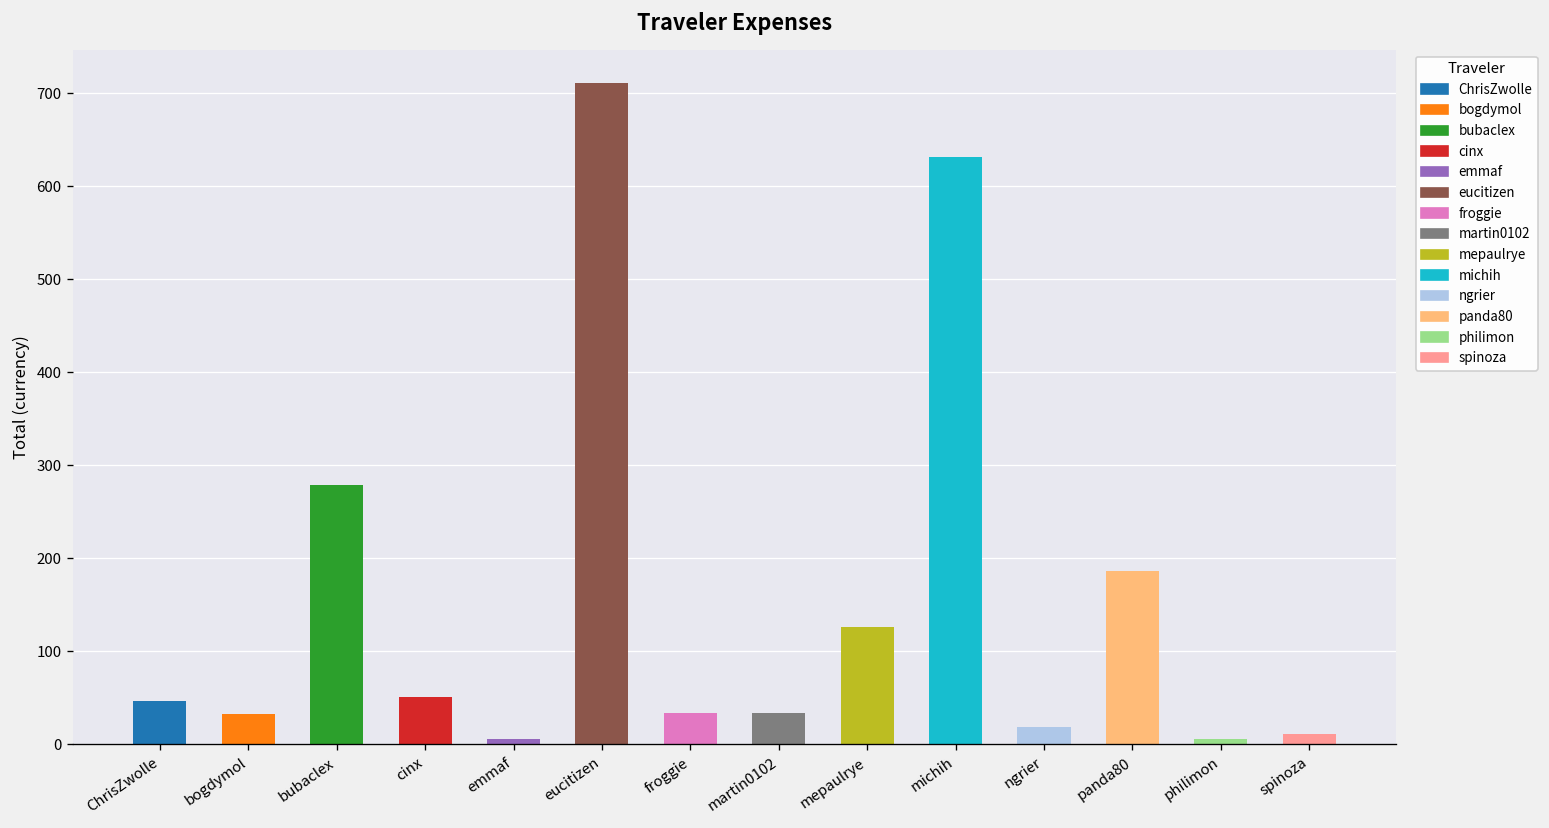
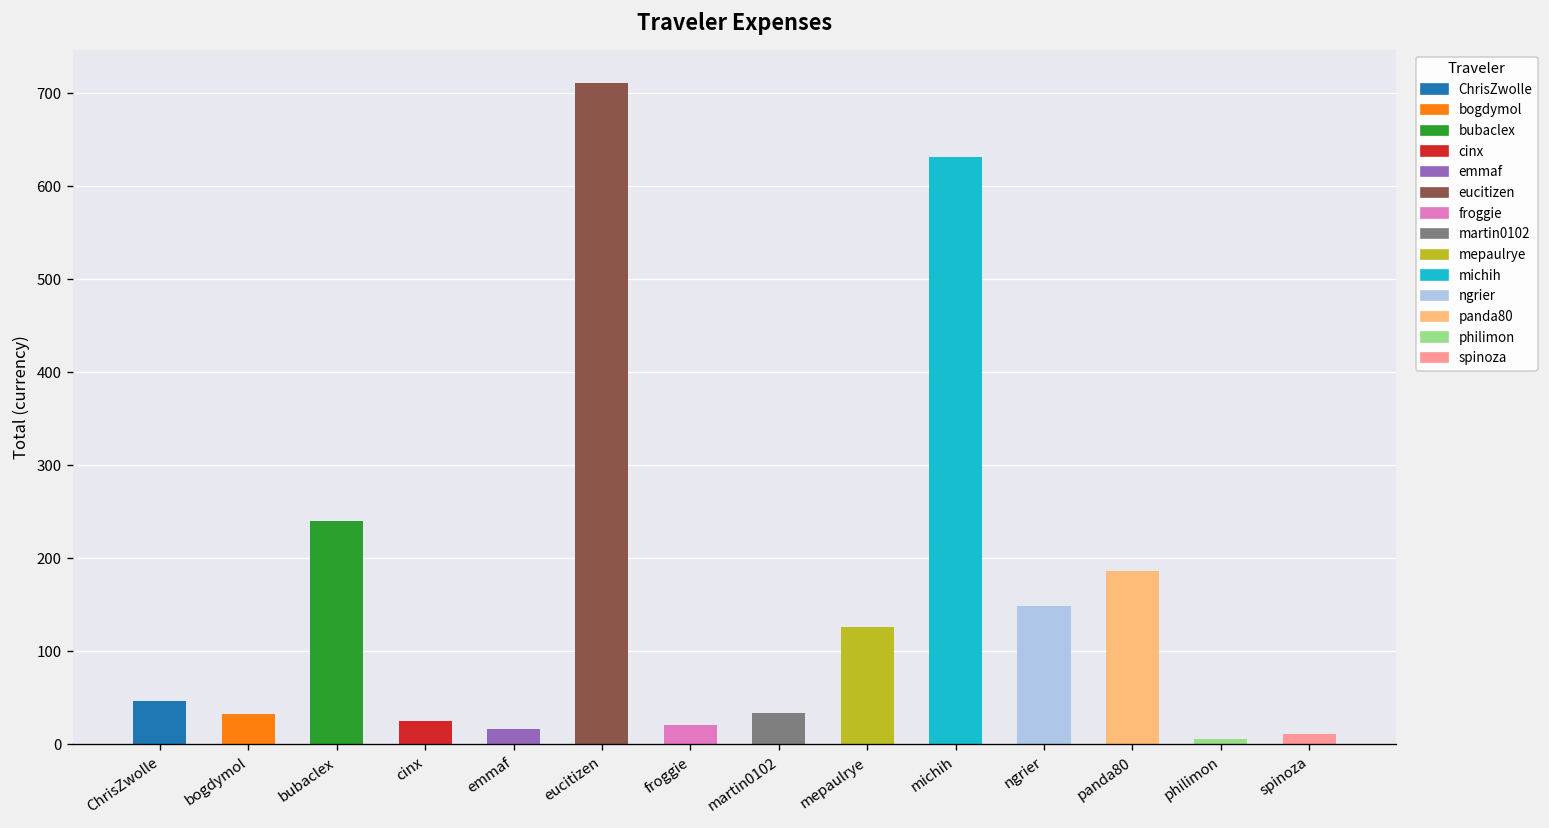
bubaclex: 280 -> 240
cinx: 50 -> 20
emmaf: 10 -> 20
froggie: 30 -> 20
ngrier: 20 -> 150
